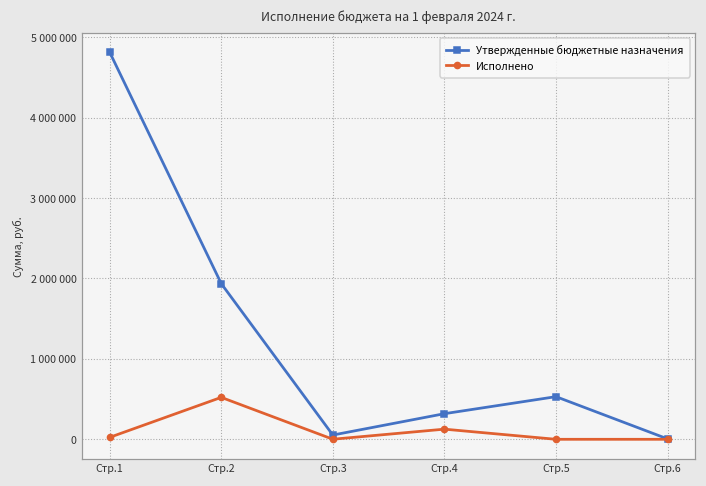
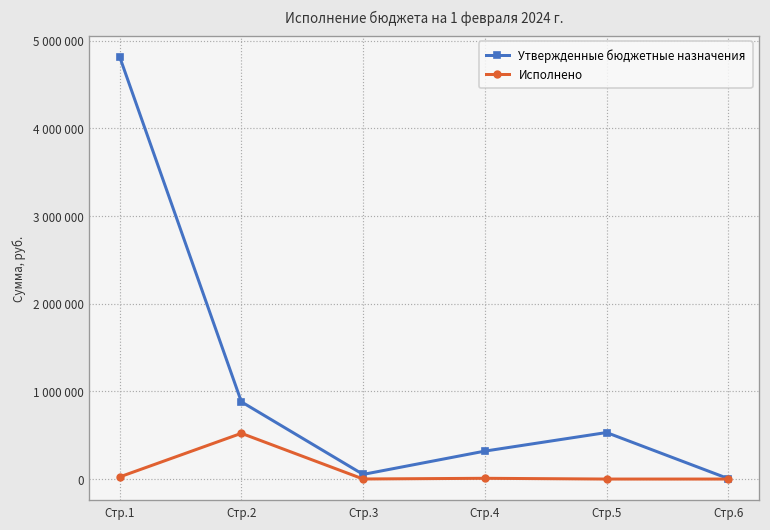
Утвержденные бюджетные назначения, Стр.2: 1900000 -> 900000
Исполнено, Стр.4: 100000 -> 0
